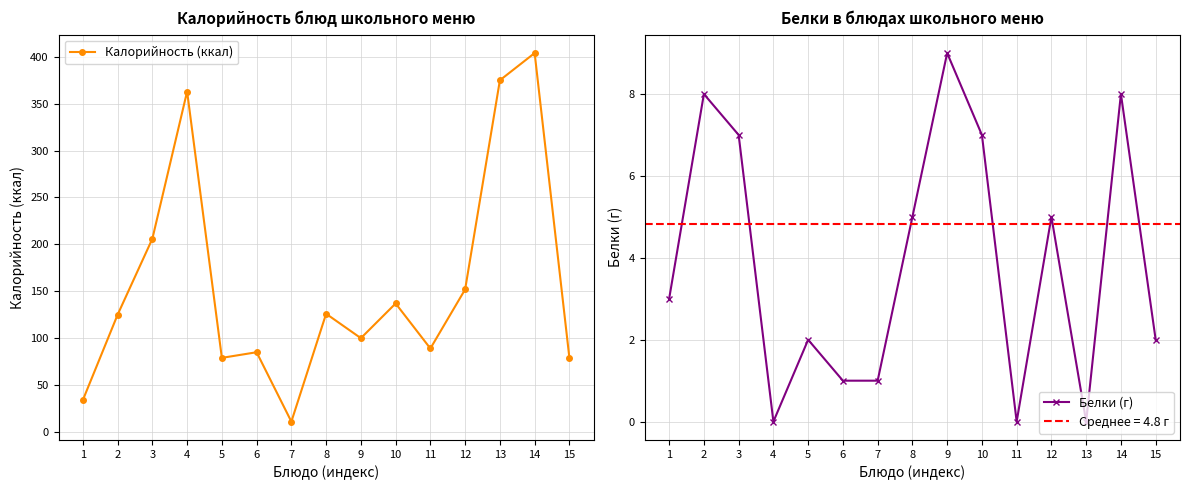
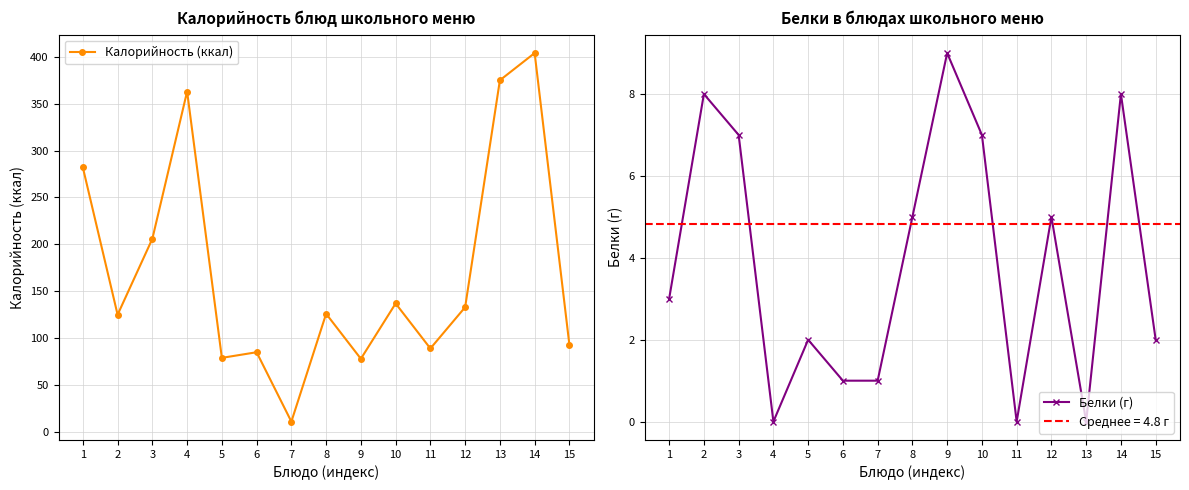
Калорийность блюд школьного меню, 1: 30 -> 280
Калорийность блюд школьного меню, 9: 100 -> 80
Калорийность блюд школьного меню, 12: 150 -> 130
Калорийность блюд школьного меню, 15: 80 -> 90
